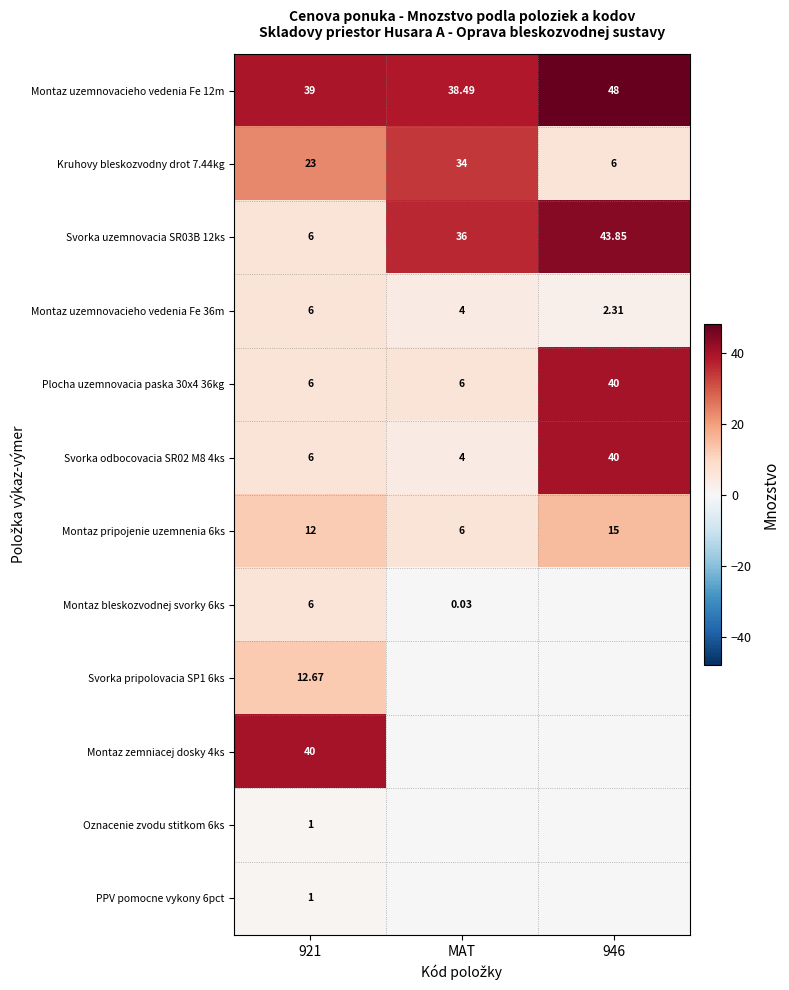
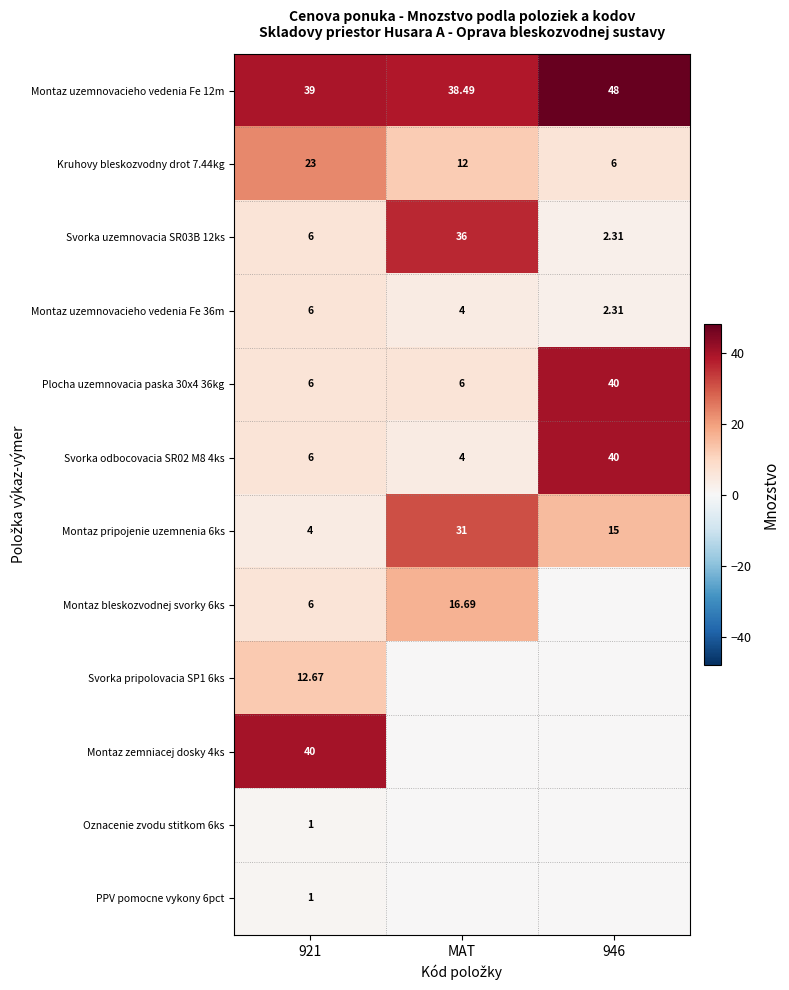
Kruhovy bleskozvodny drot 7.44kg, MAT: 34 -> 12
Svorka uzemnovacia SR03B 12ks, 946: 43.85 -> 2.31
Montaz pripojenie uzemnenia 6ks, 921: 12 -> 4
Montaz pripojenie uzemnenia 6ks, MAT: 6 -> 31
Montaz bleskozvodnej svorky 6ks, MAT: 0.03 -> 16.69
